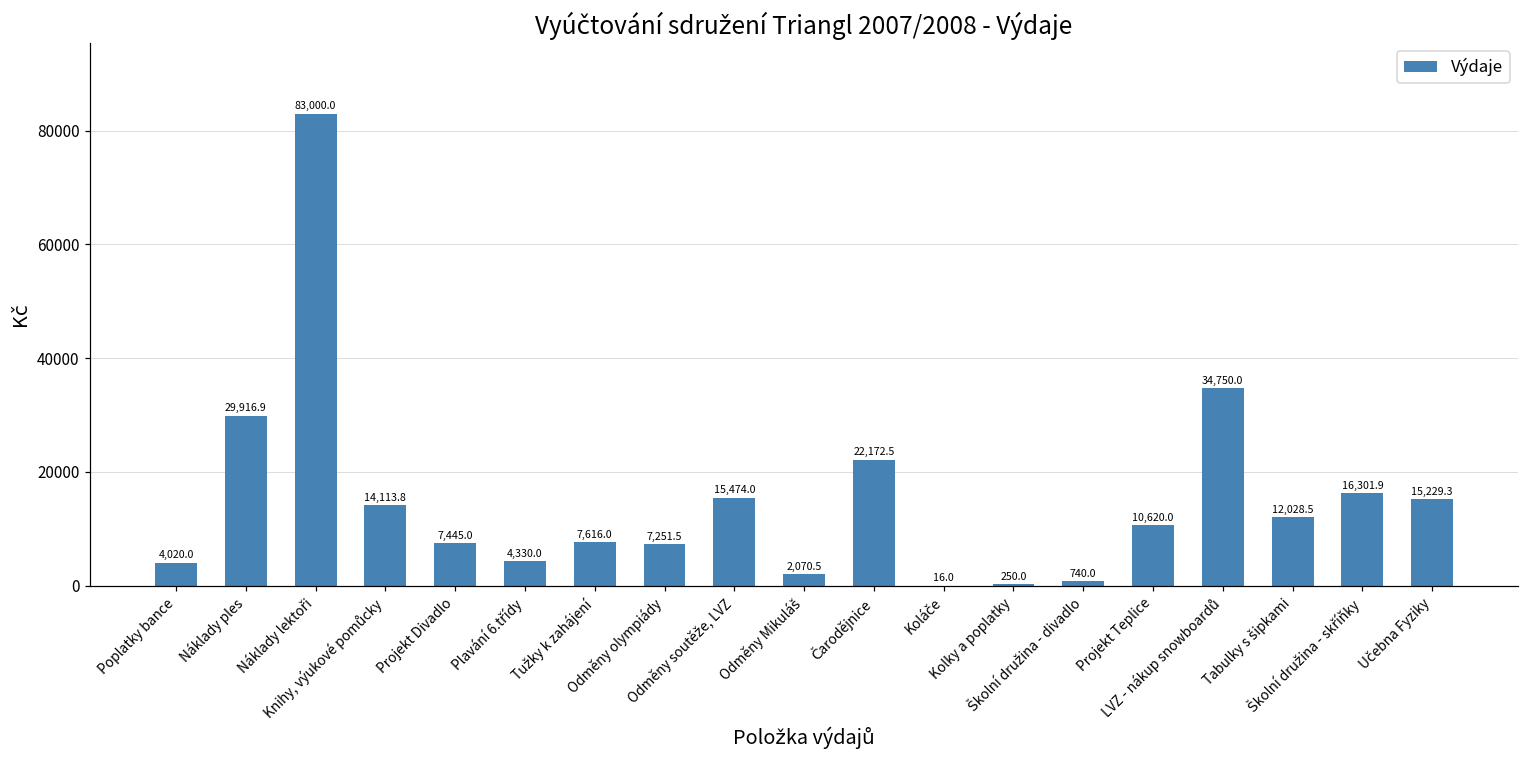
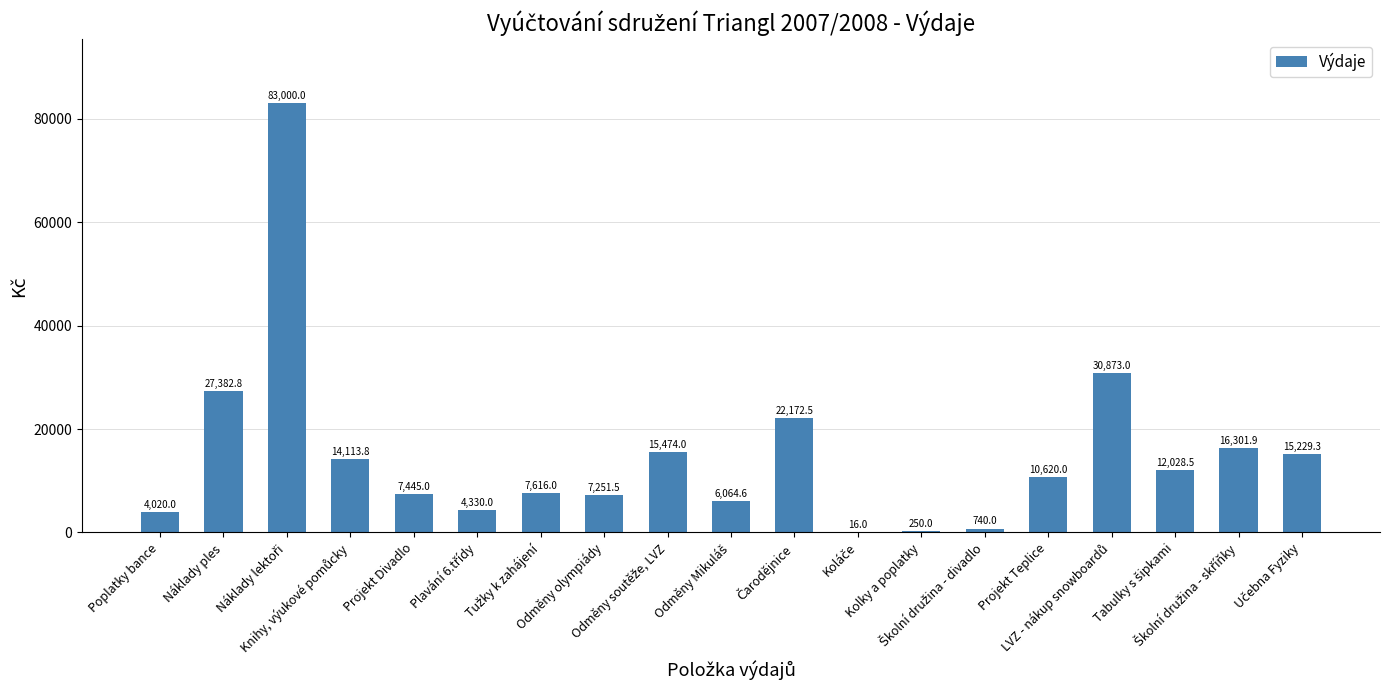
Náklady ples: 29,916.9 -> 27,382.8
Odměny Mikuláš: 2,070.5 -> 6,064.6
LVZ - nákup snowboardů: 34,750.0 -> 30,873.0
